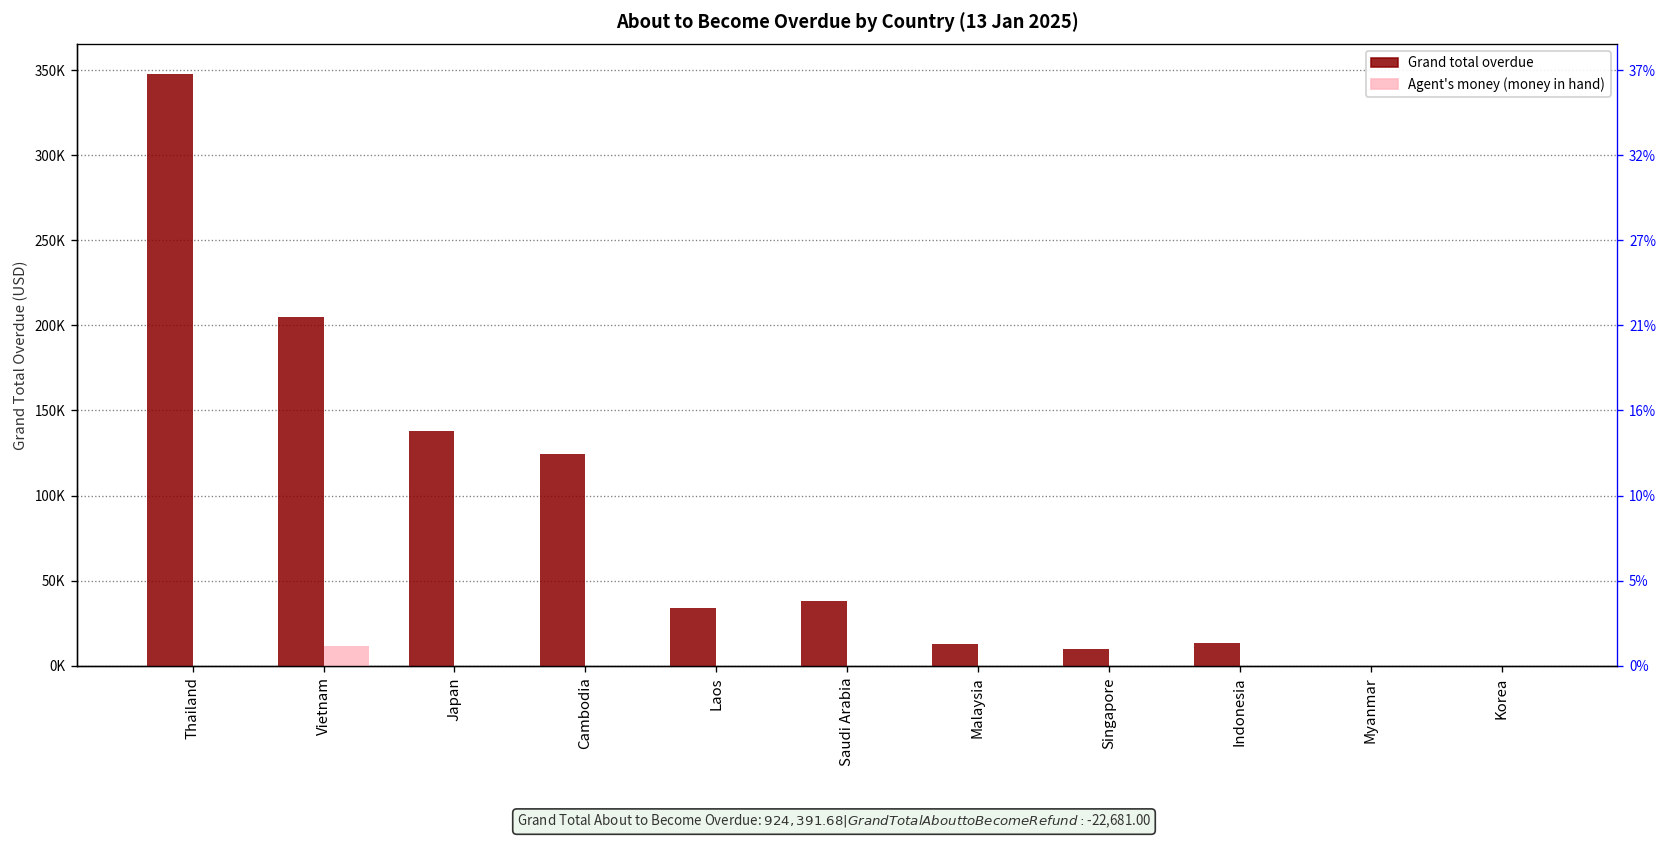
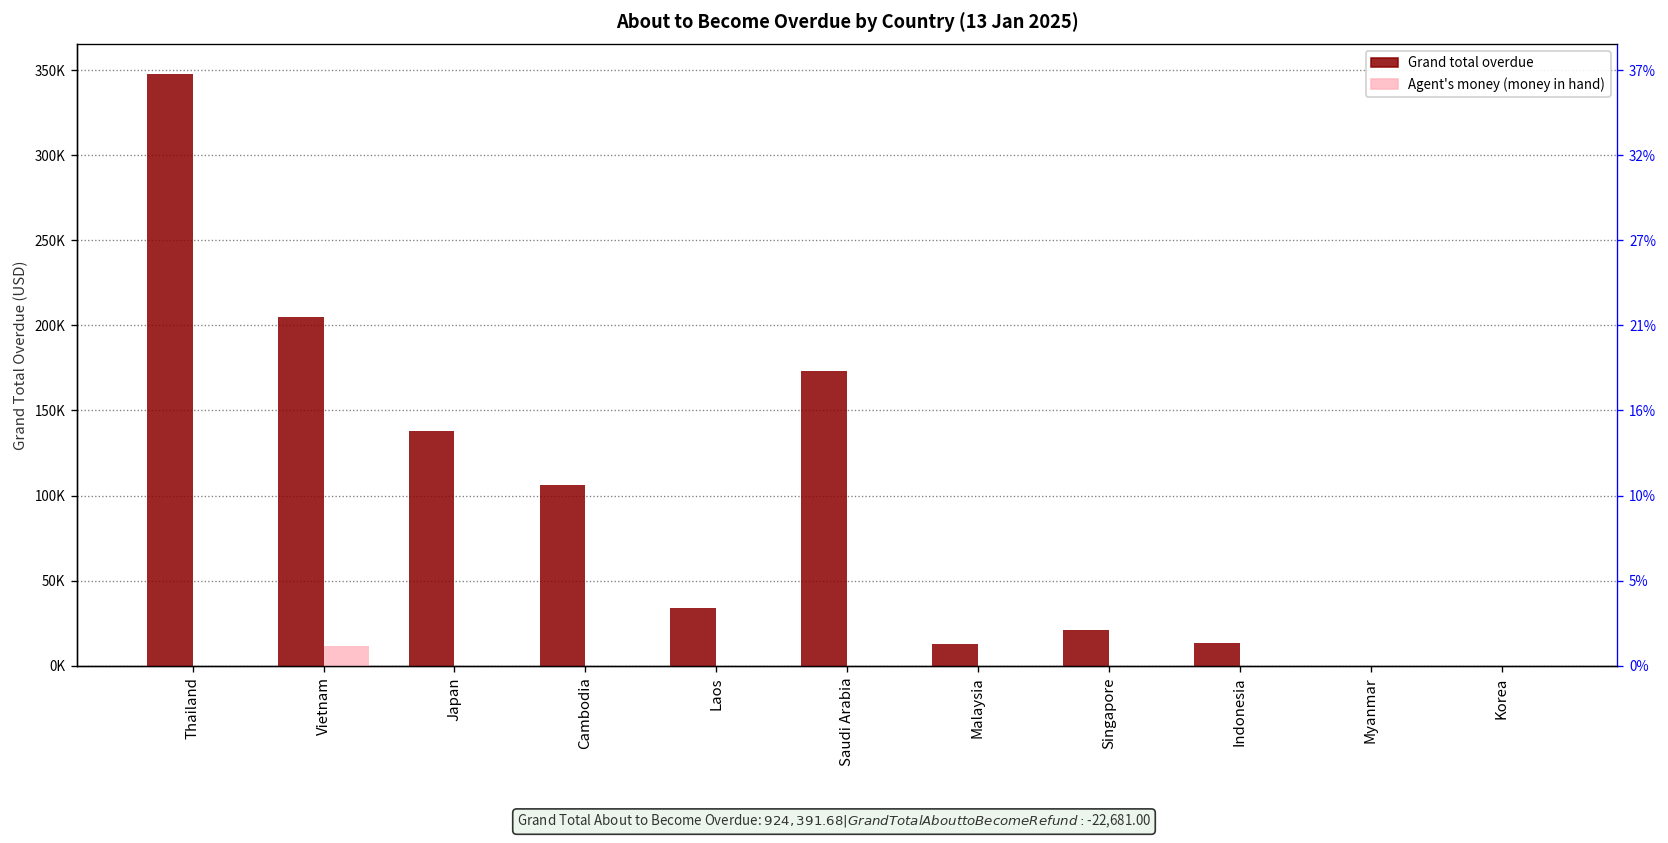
Grand total overdue, Cambodia: 124000 -> 106000
Grand total overdue, Saudi Arabia: 38000 -> 173000
Grand total overdue, Singapore: 10000 -> 21000
